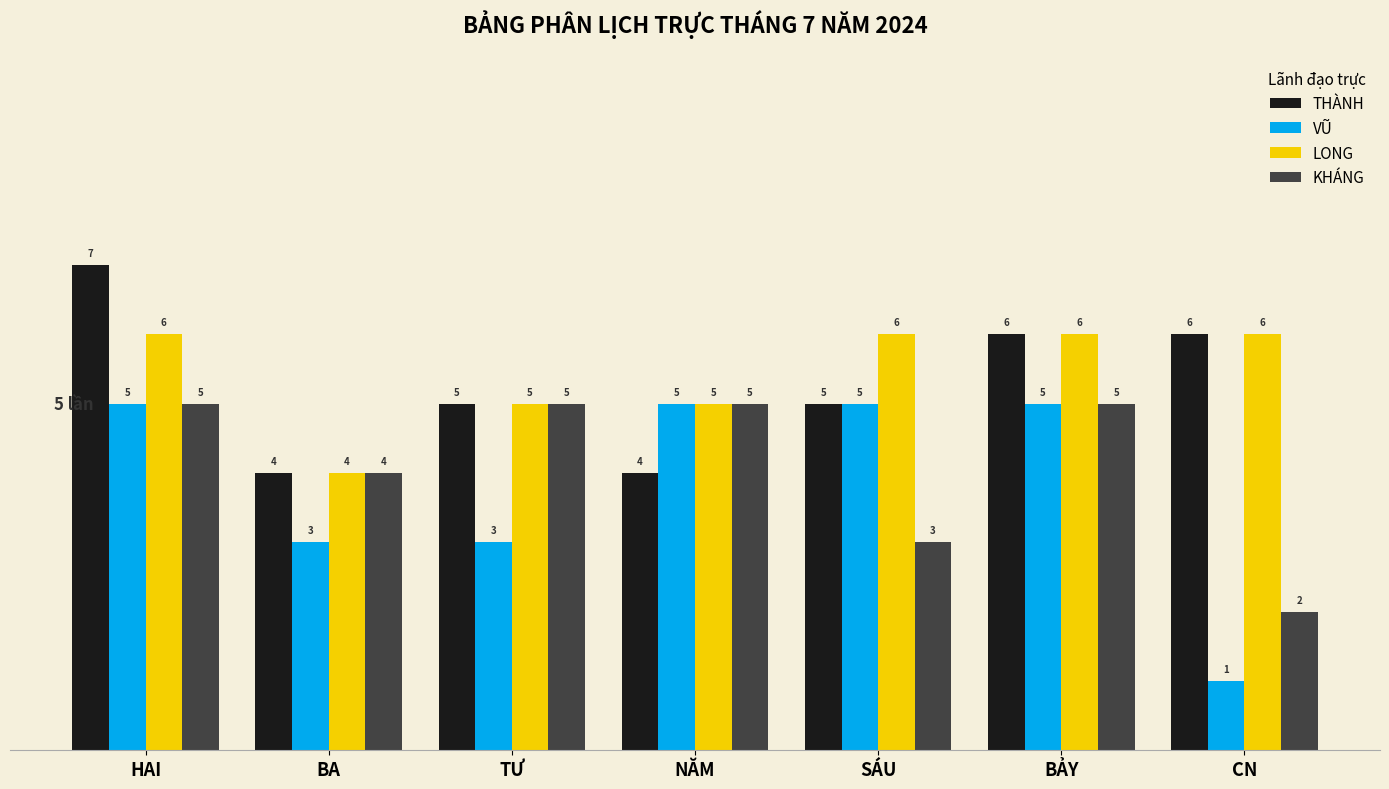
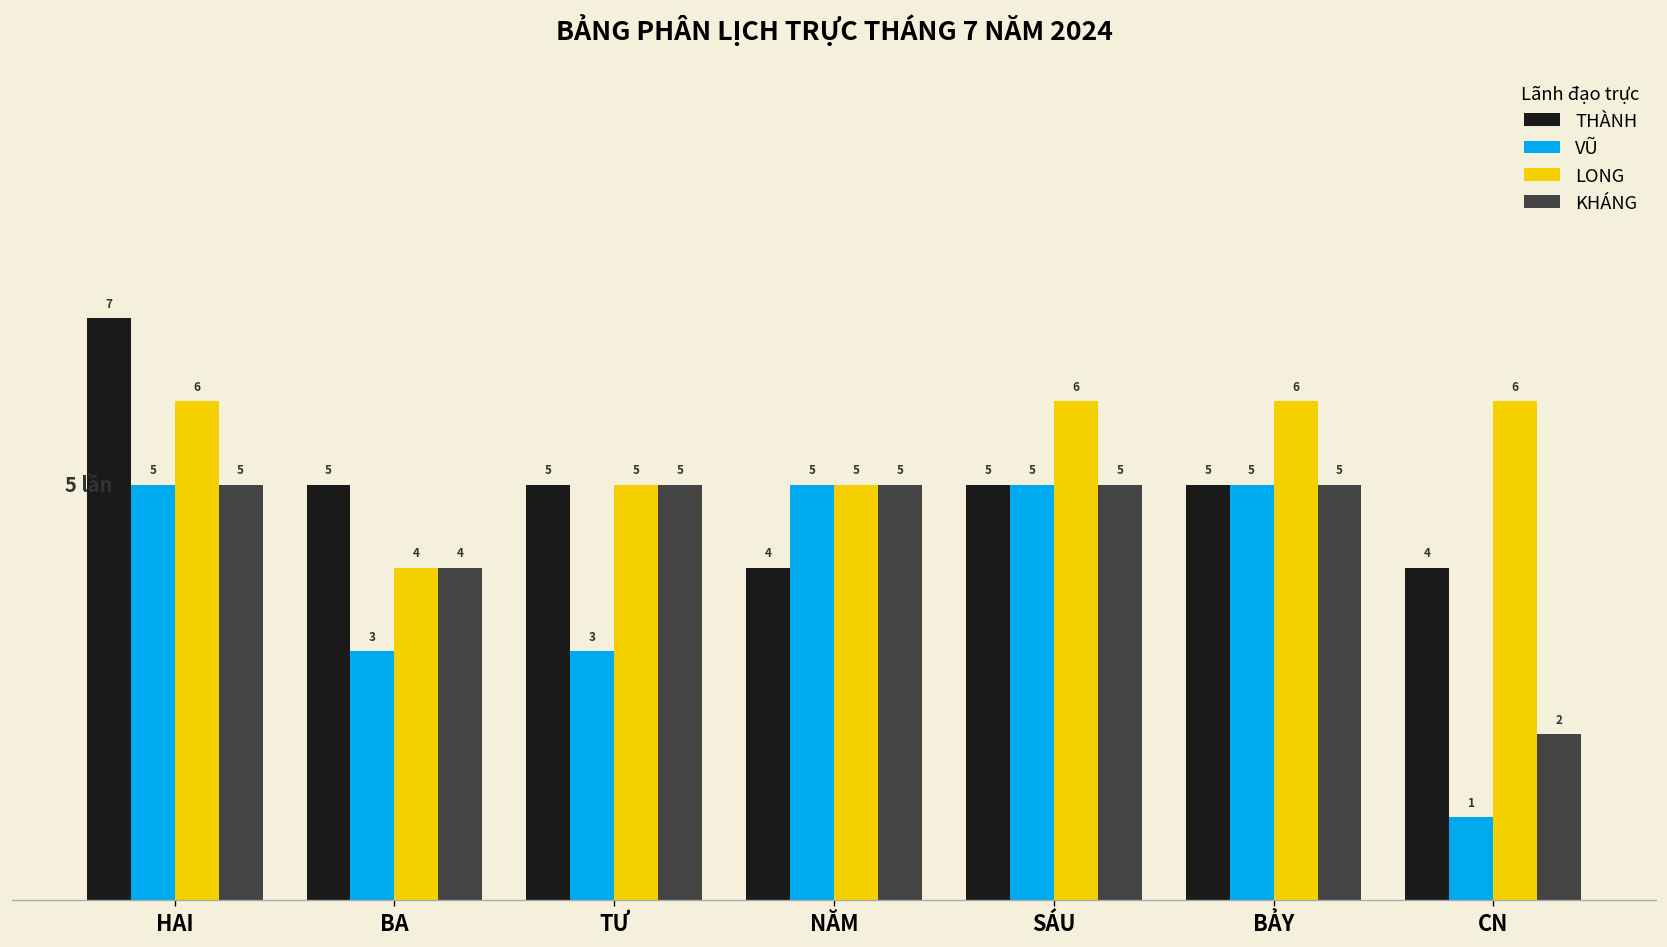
THÀNH, BA: 4 -> 5
KHÁNG, SÁU: 3 -> 5
THÀNH, BẢY: 6 -> 5
THÀNH, CN: 6 -> 4
